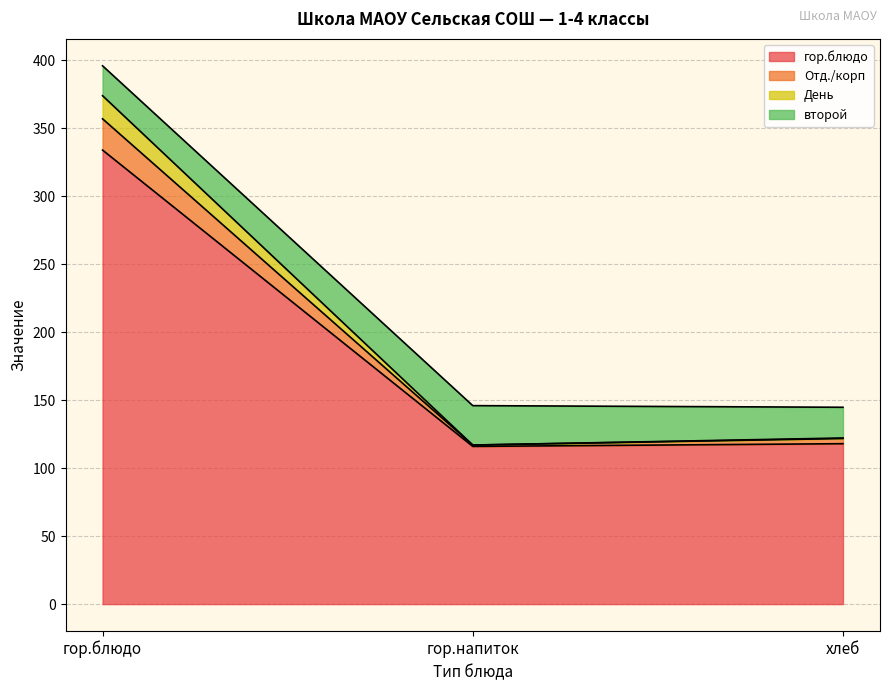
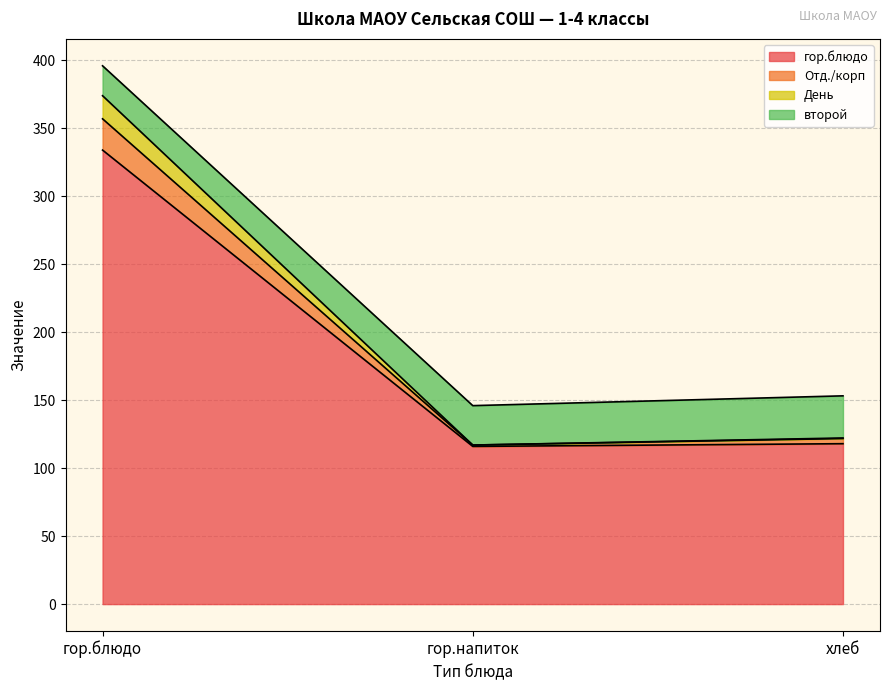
второй, хлеб: 23 -> 31
